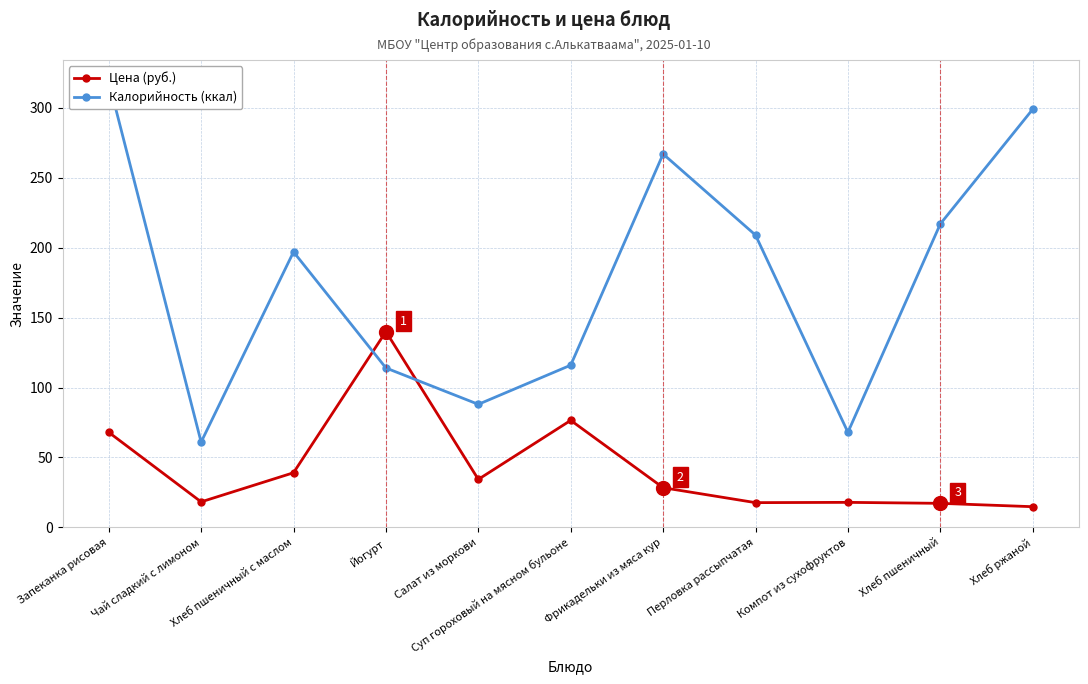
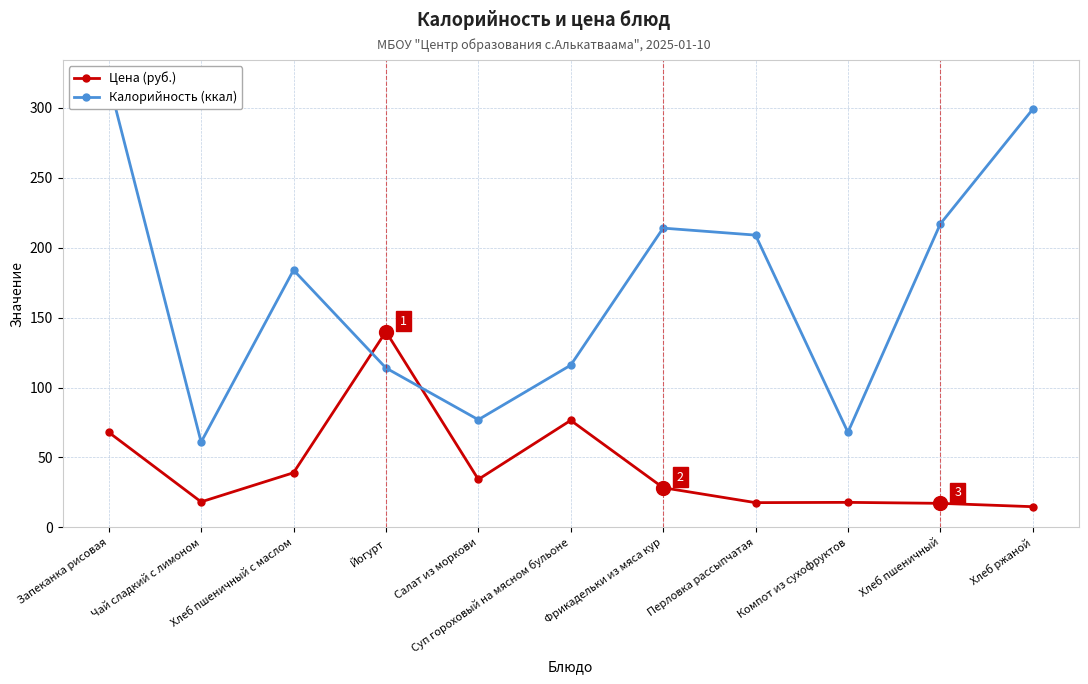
Калорийность (ккал), Хлеб пшеничный с маслом: 197 -> 184
Калорийность (ккал), Салат из моркови: 88 -> 77
Калорийность (ккал), Фрикадельки из мяса кур: 267 -> 214
